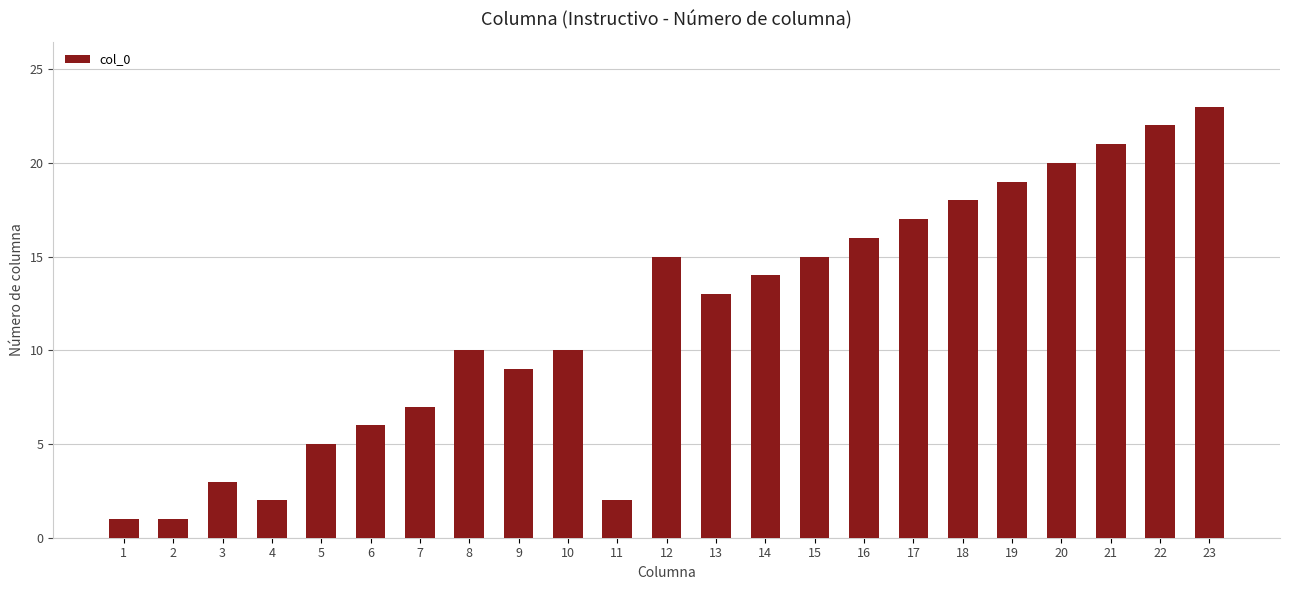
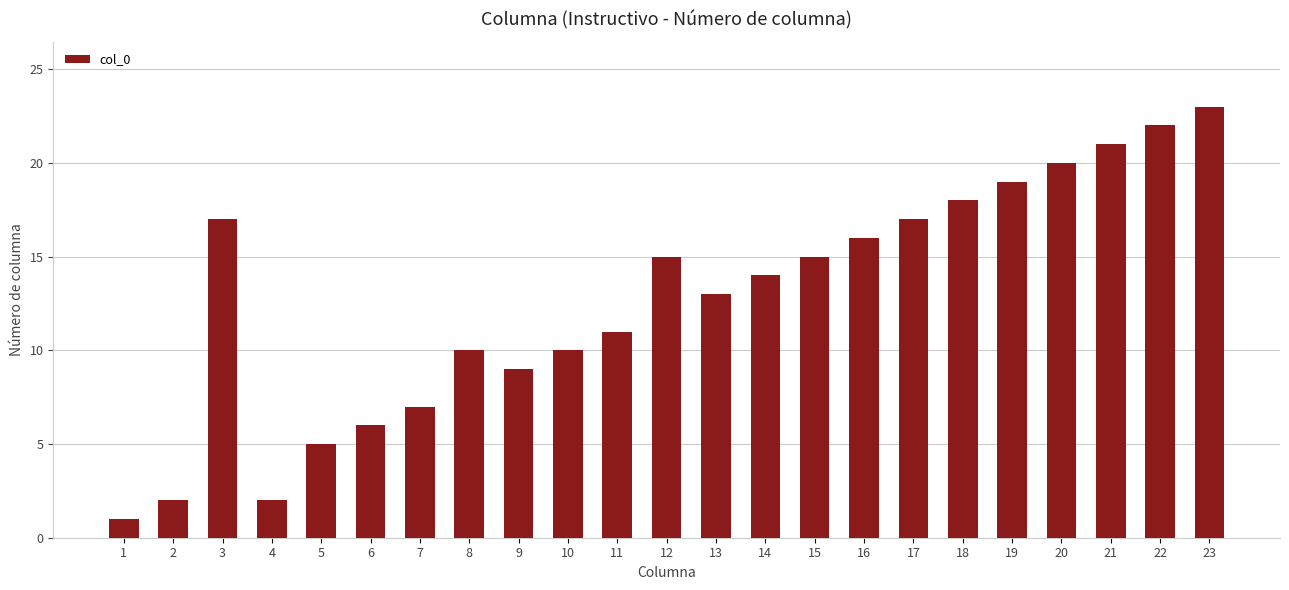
2: 1 -> 2
3: 3 -> 17
11: 2 -> 11
